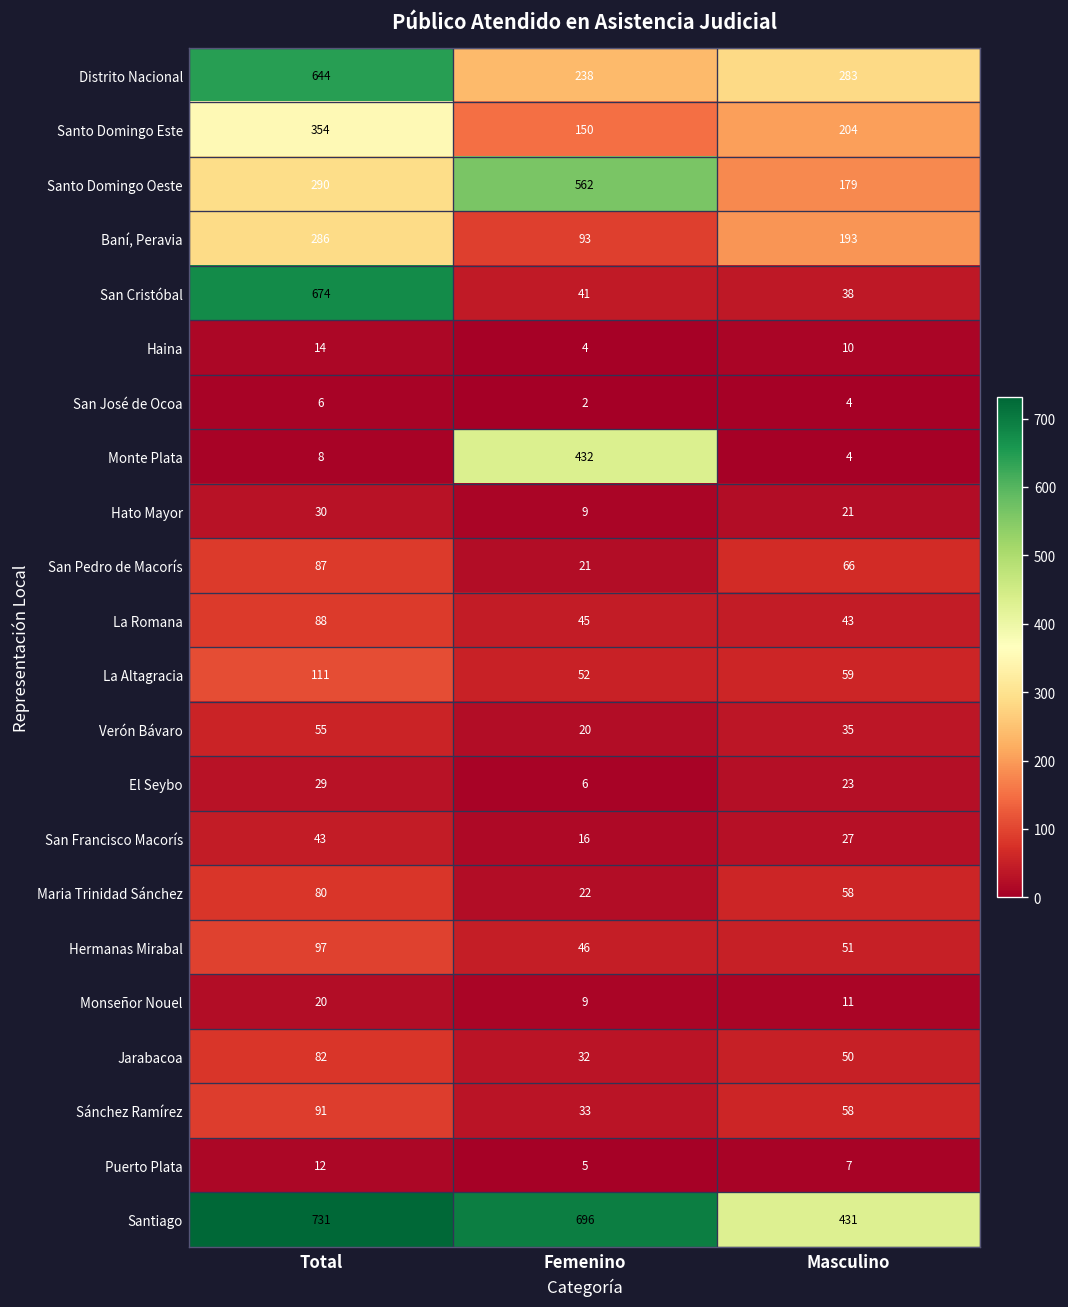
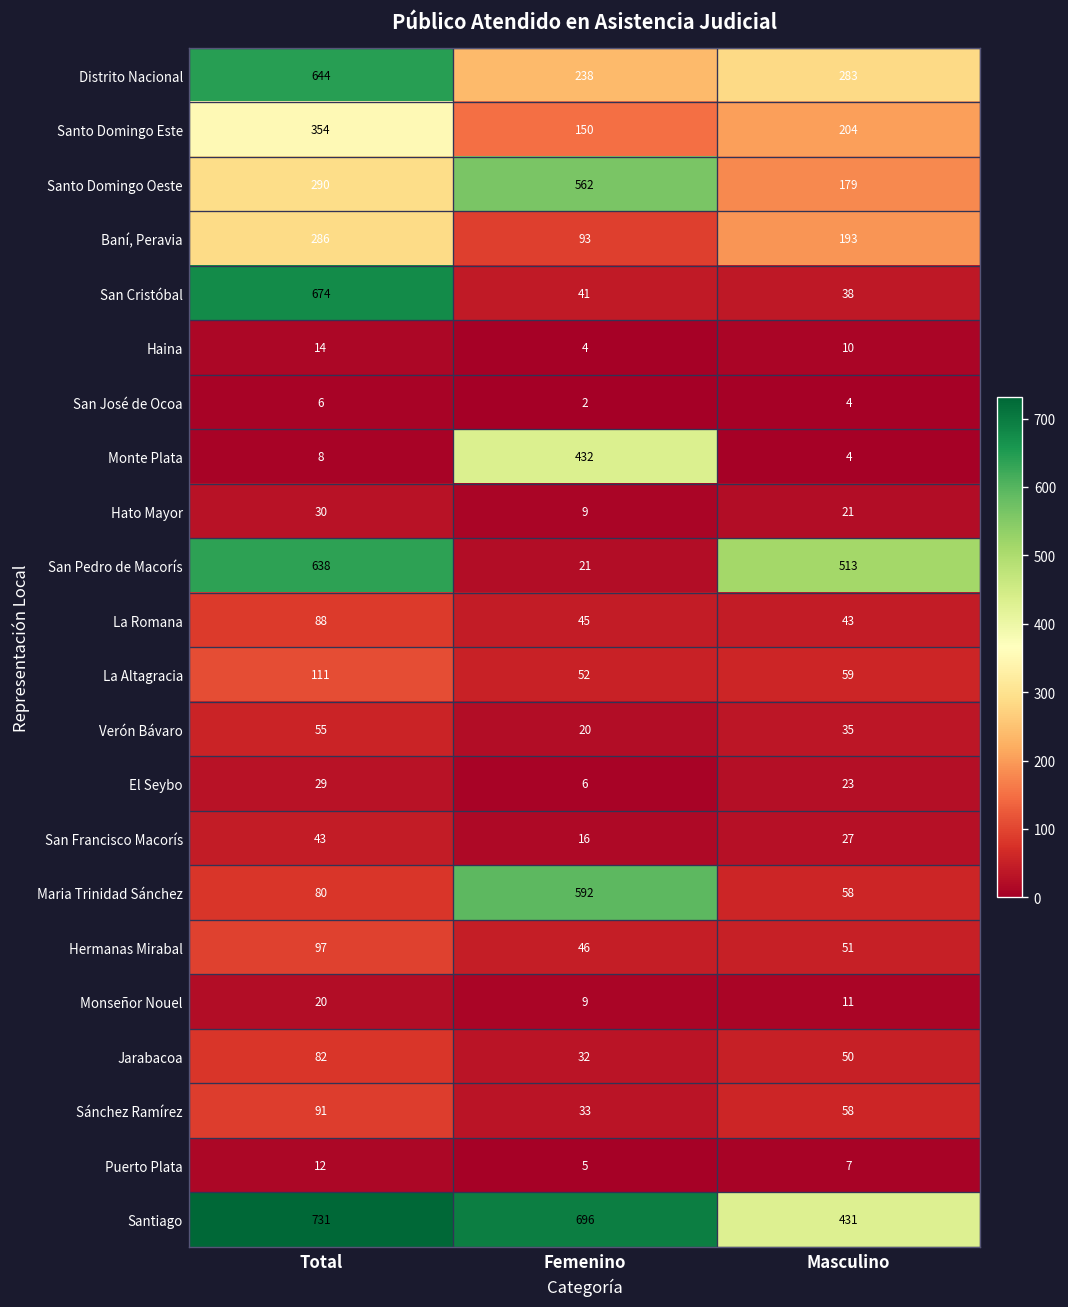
San Pedro de Macorís, Total: 87 -> 638
San Pedro de Macorís, Masculino: 66 -> 513
Maria Trinidad Sánchez, Femenino: 22 -> 592
